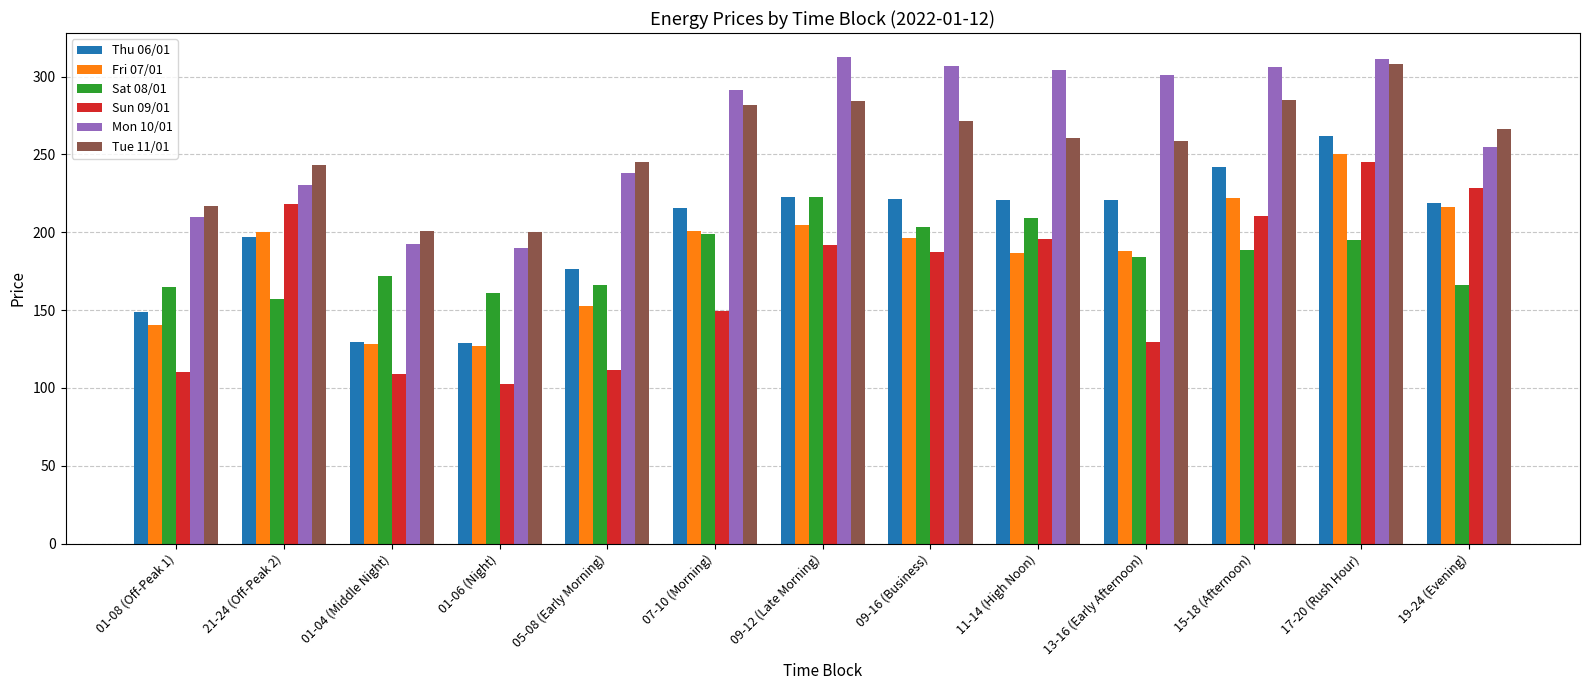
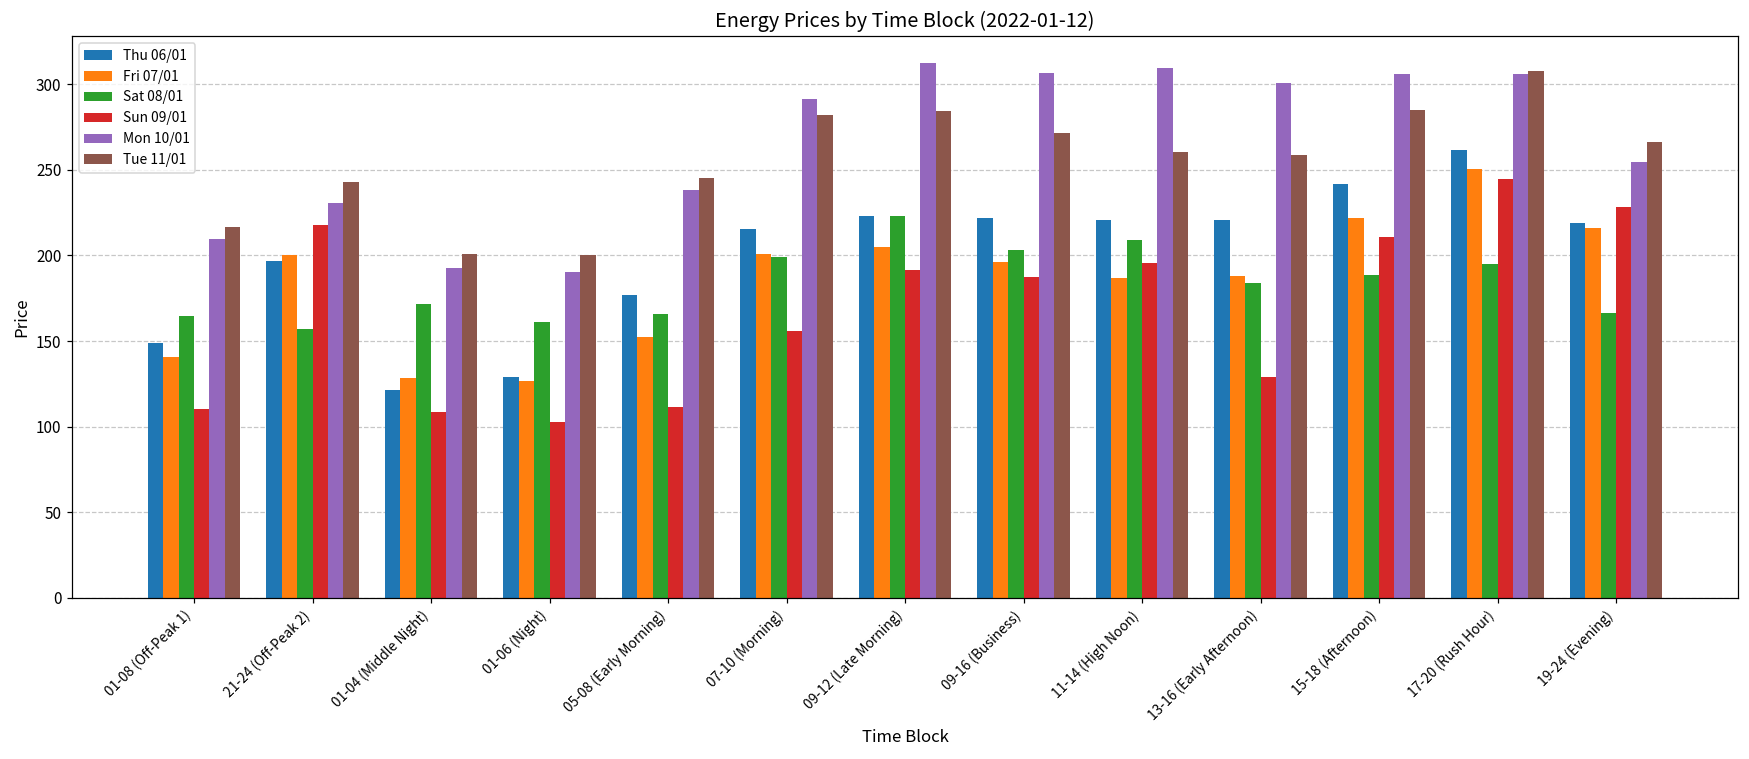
Thu 06/01, 01-04 (Middle Night): 129 -> 121
Sun 09/01, 07-10 (Morning): 150 -> 156
Mon 10/01, 11-14 (High Noon): 304 -> 310
Mon 10/01, 17-20 (Rush Hour): 311 -> 306
